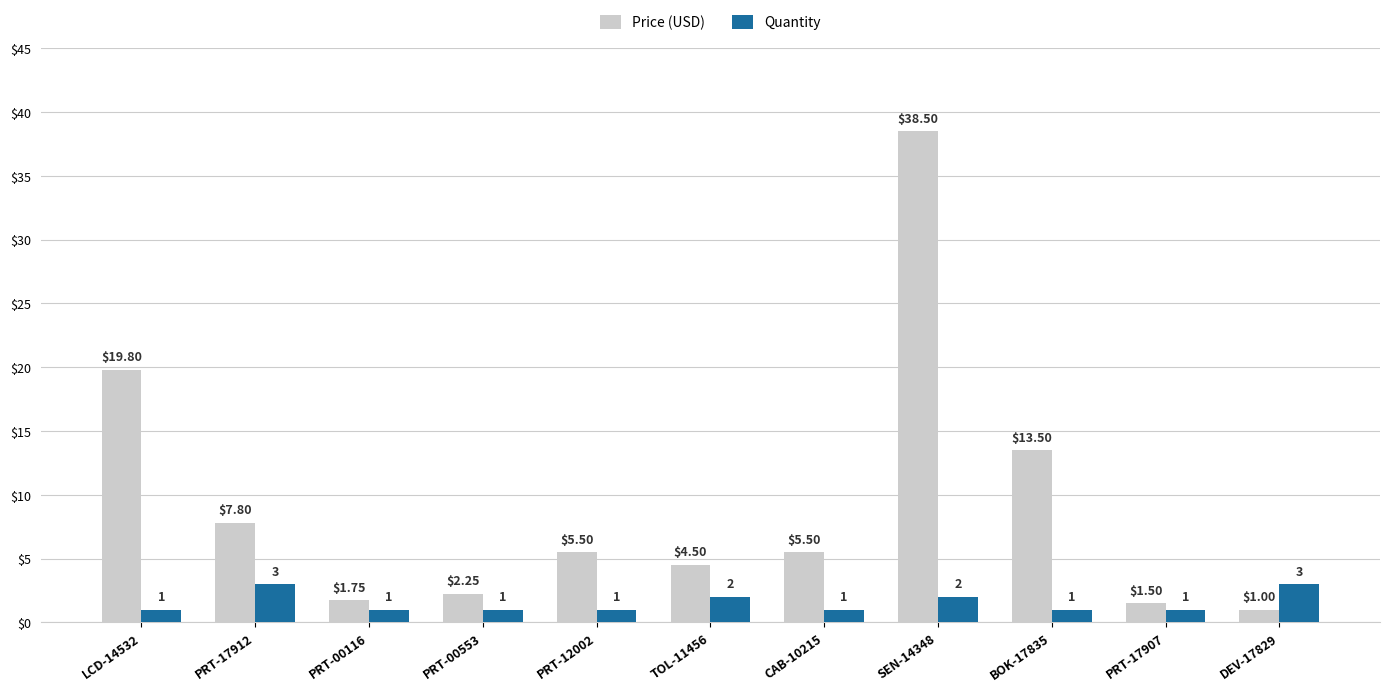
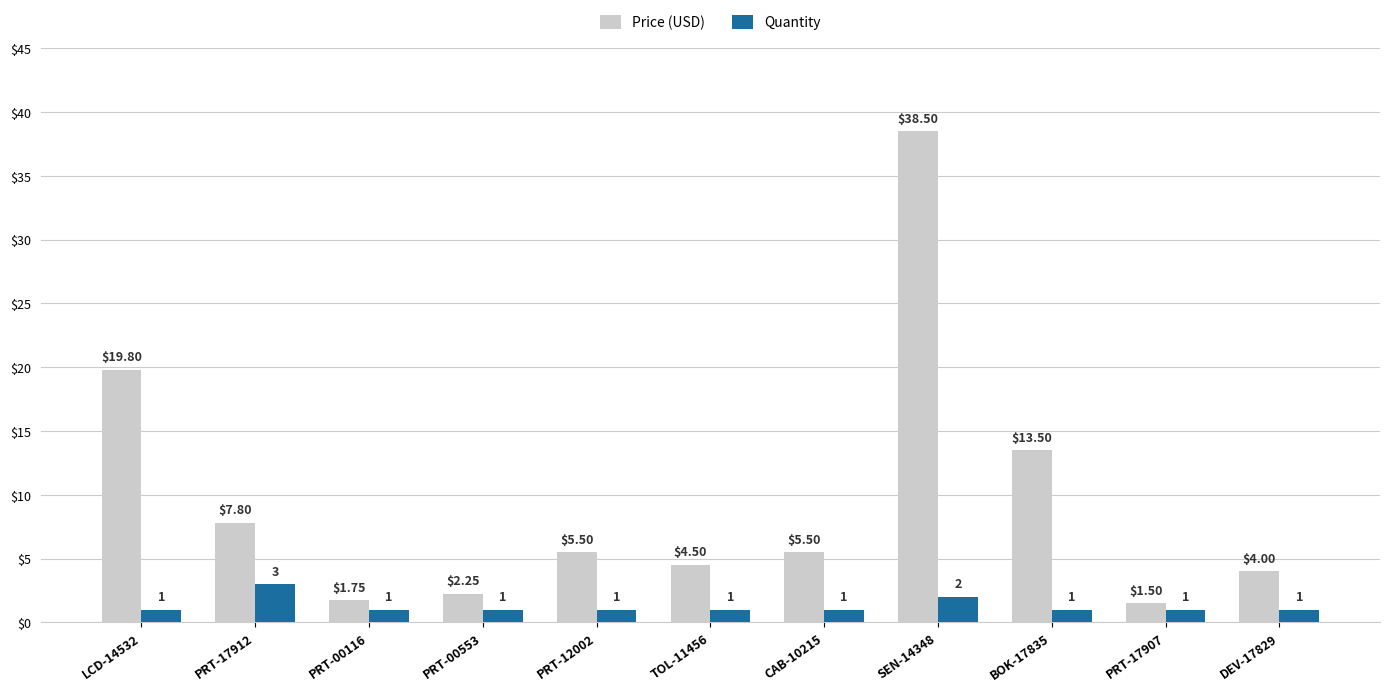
Quantity, TOL-11456: 2 -> 1
Price (USD), DEV-17829: $1.00 -> $4.00
Quantity, DEV-17829: 3 -> 1
